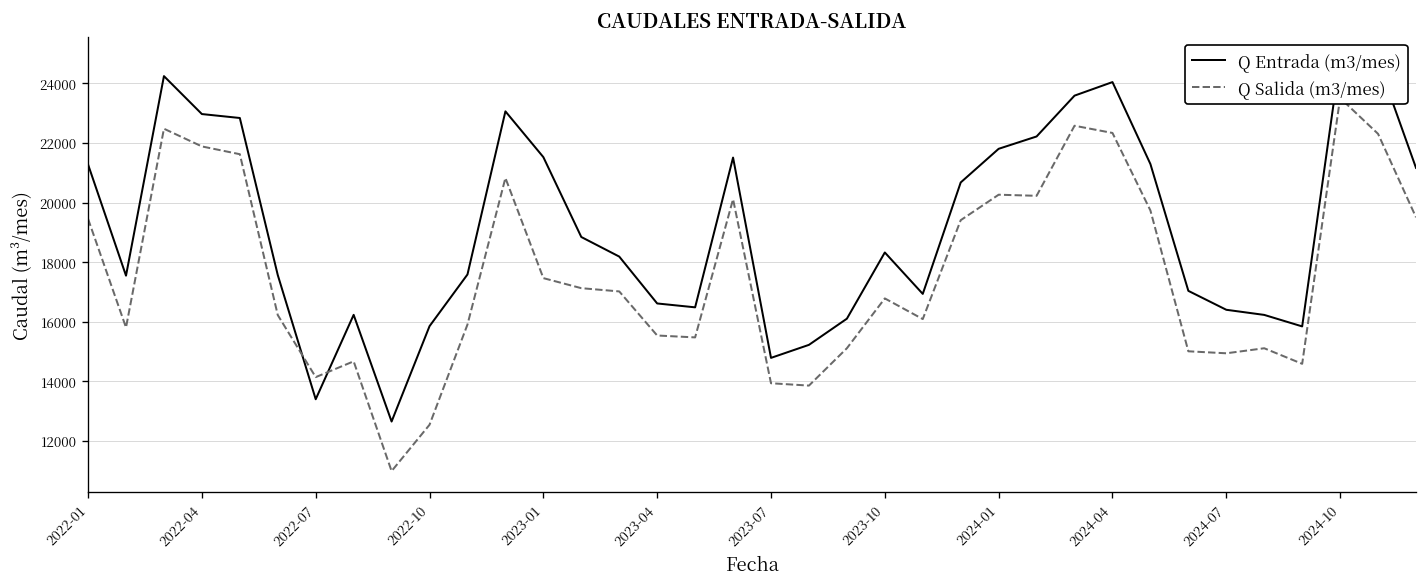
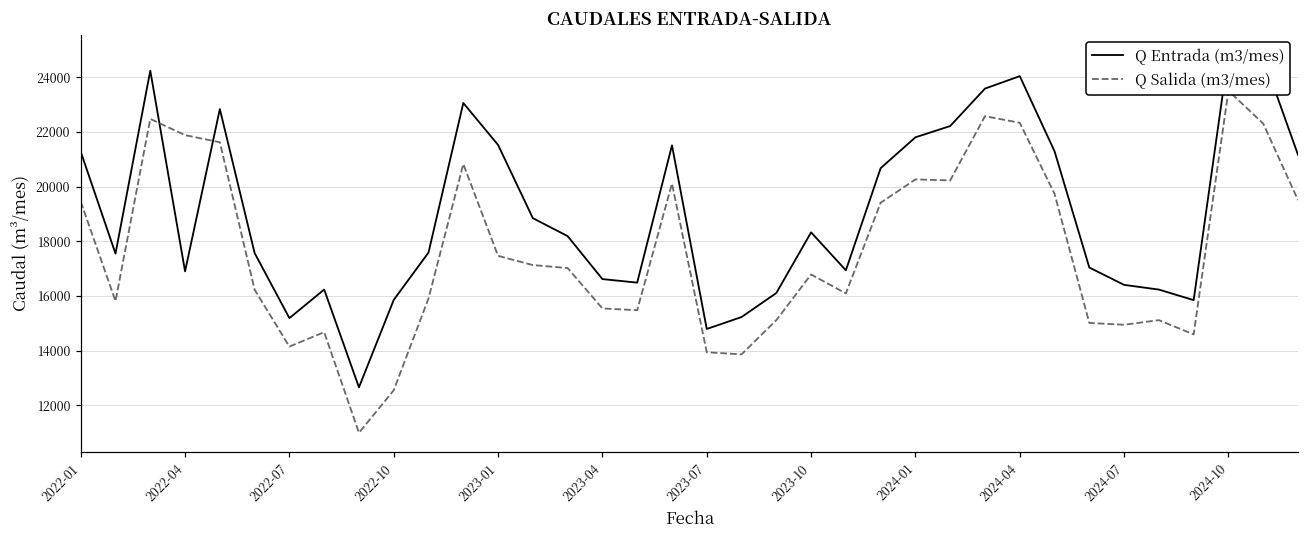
Q Entrada (m3/mes), 2022-04: 23000 -> 16900
Q Entrada (m3/mes), 2022-07: 13400 -> 15200
